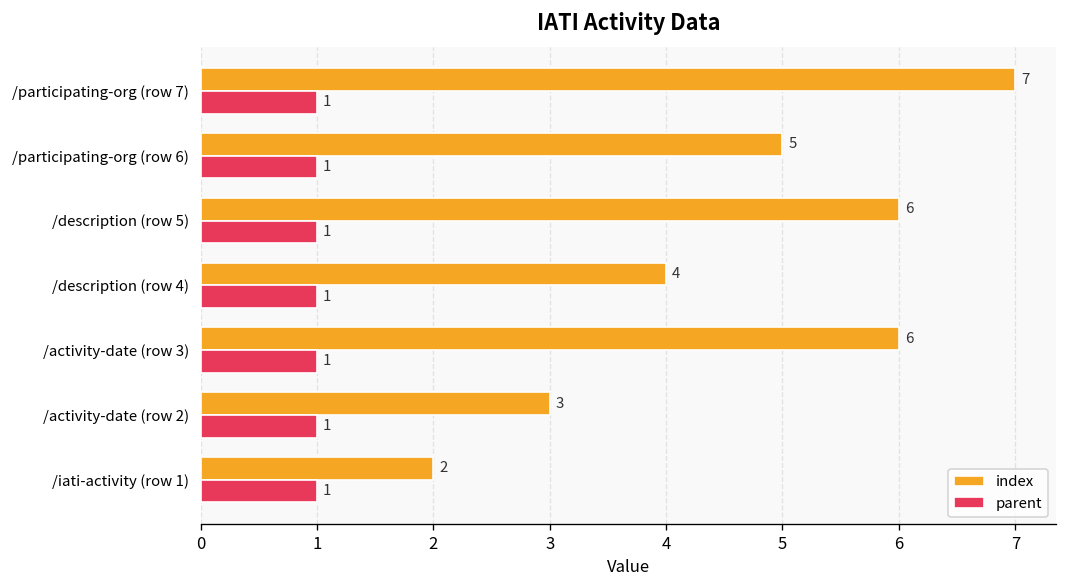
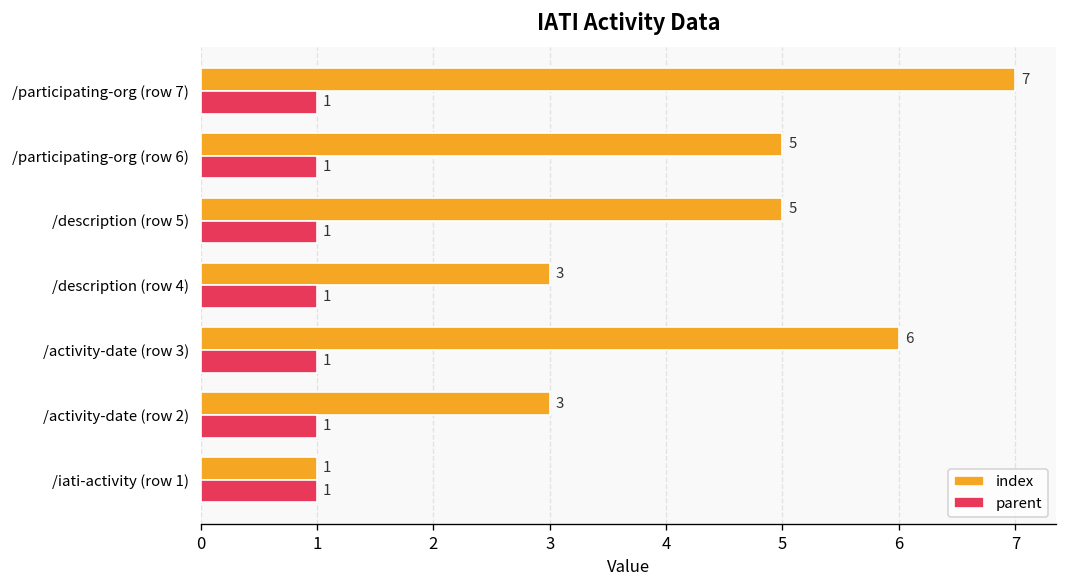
index, /description (row 5): 6 -> 5
index, /description (row 4): 4 -> 3
index, /iati-activity (row 1): 2 -> 1
